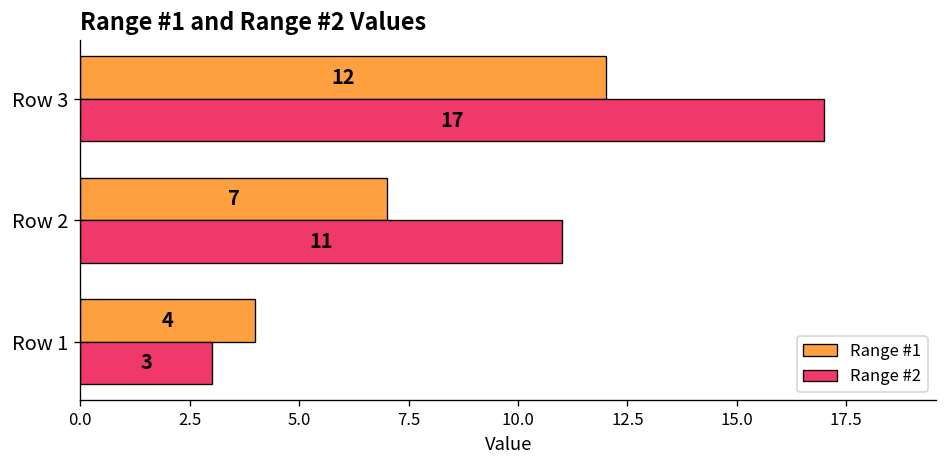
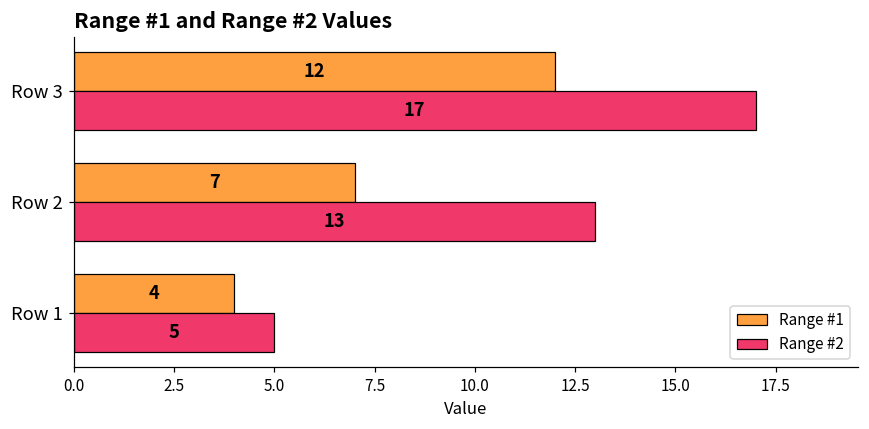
Range #2, Row 2: 11 -> 13
Range #2, Row 1: 3 -> 5
